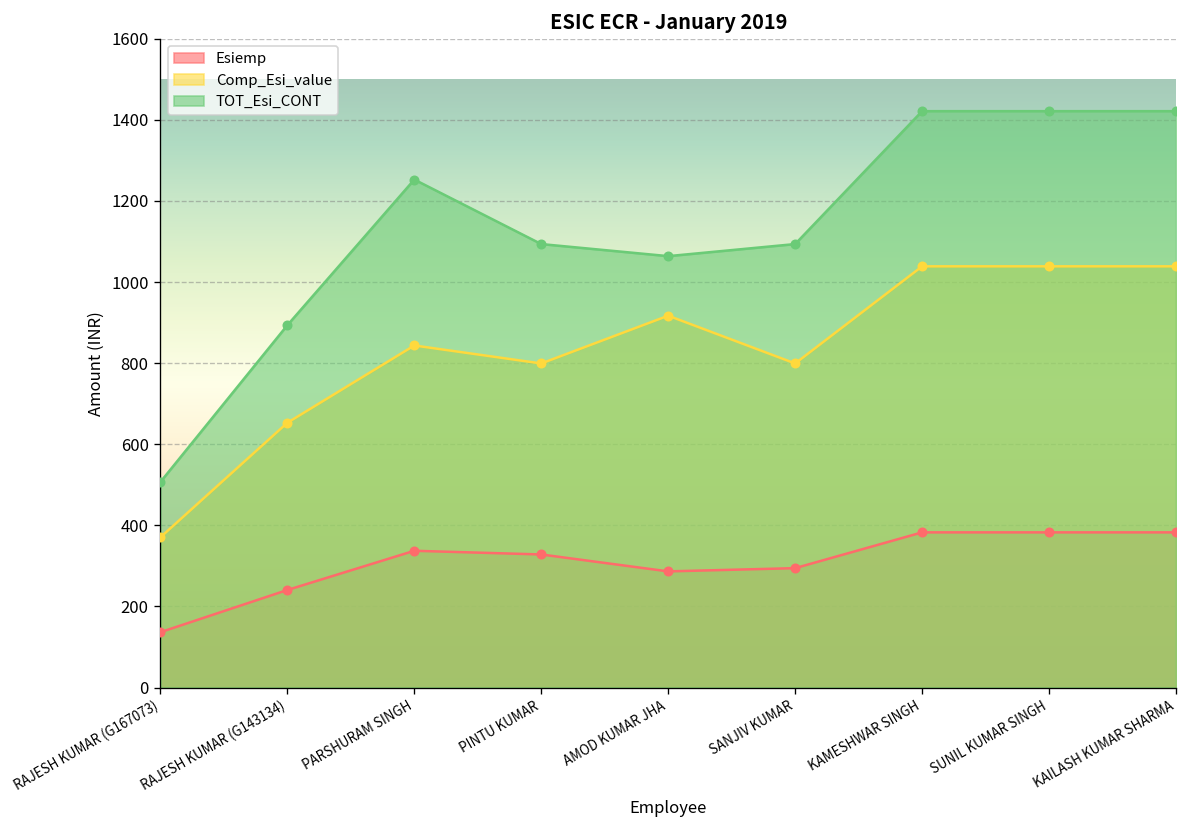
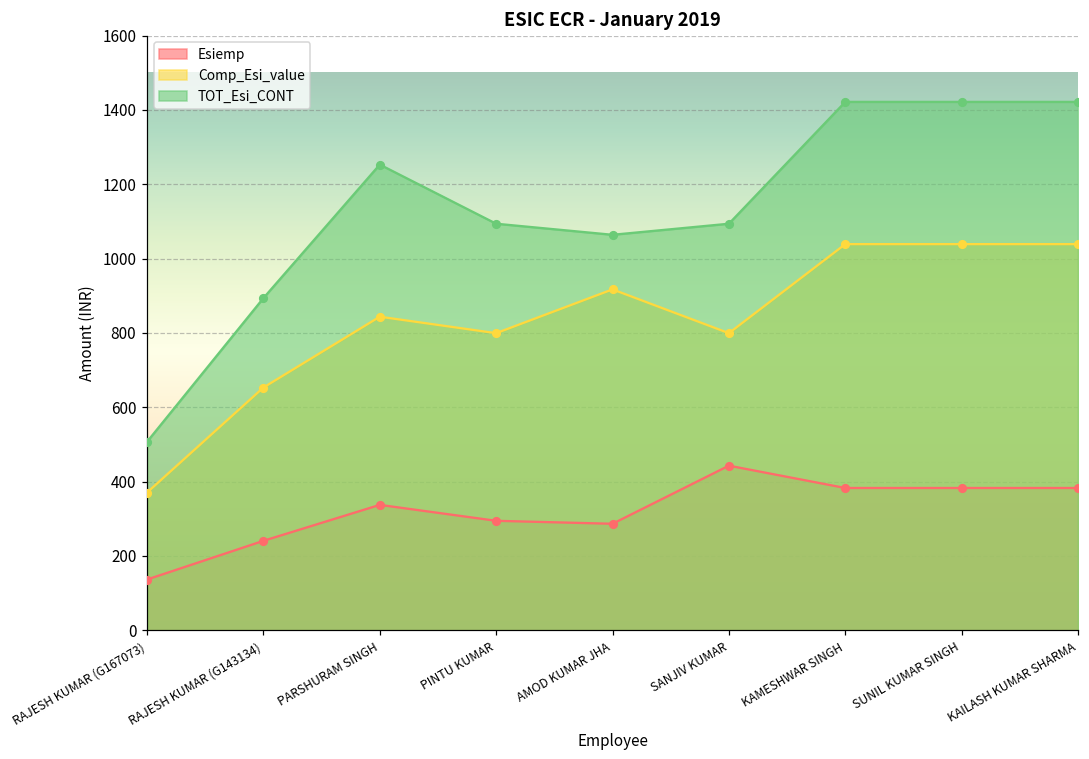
Esiemp, PINTU KUMAR: 330 -> 290
Esiemp, SANJIV KUMAR: 290 -> 440
